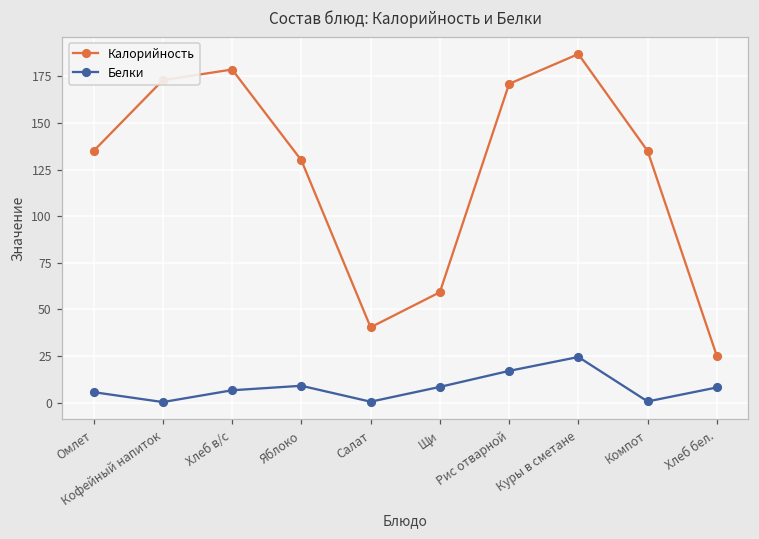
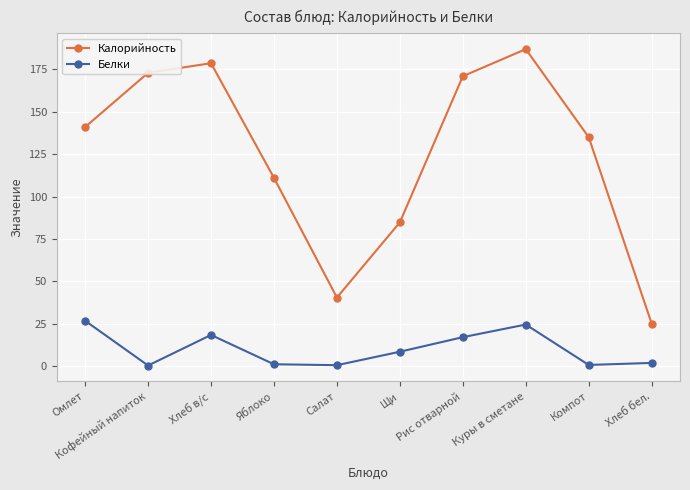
Калорийность, Омлет: 135 -> 141
Белки, Омлет: 6 -> 27
Белки, Хлеб в/с: 7 -> 18
Калорийность, Яблоко: 130 -> 111
Белки, Яблоко: 9 -> 1
Калорийность, Щи: 59 -> 85
Белки, Хлеб бел.: 8 -> 2
